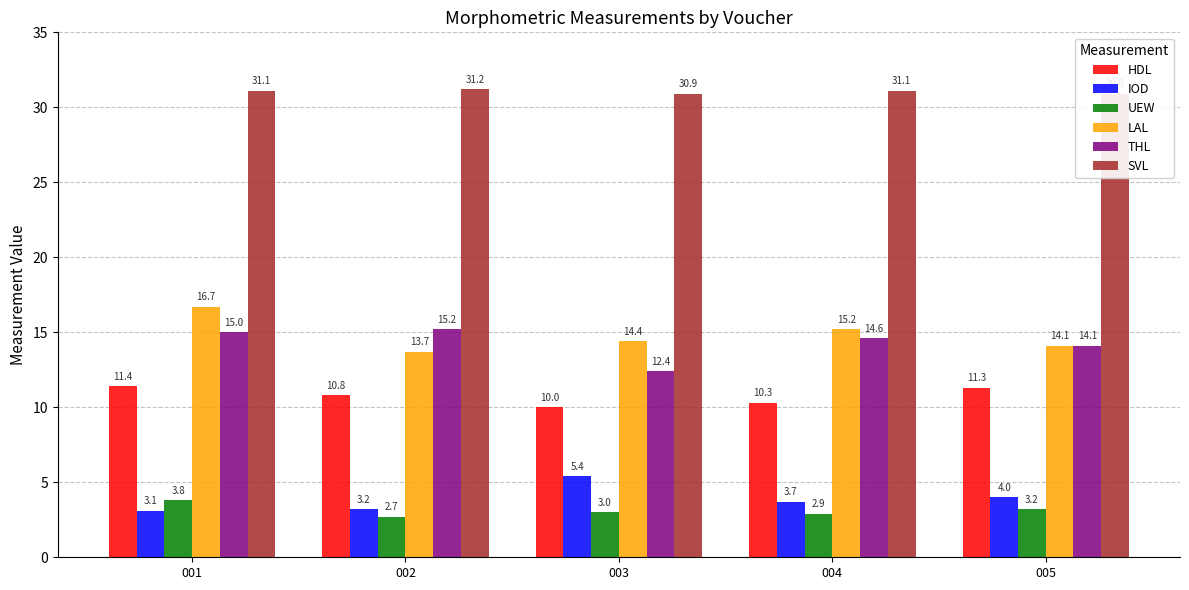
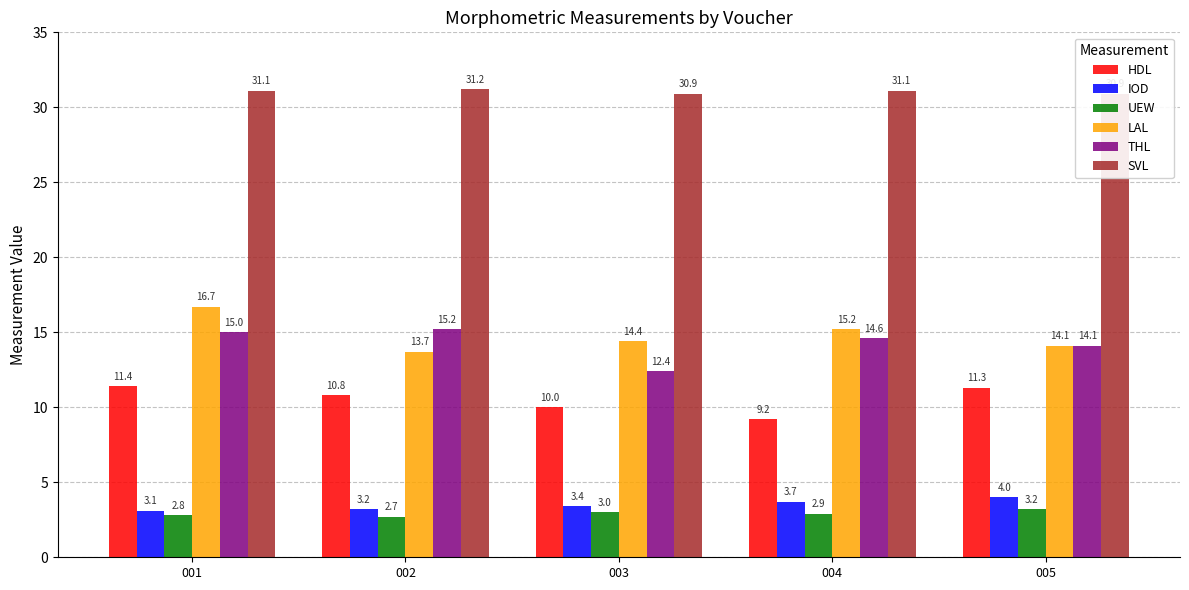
UEW, 001: 3.8 -> 2.8
IOD, 003: 5.4 -> 3.4
HDL, 004: 10.3 -> 9.2
